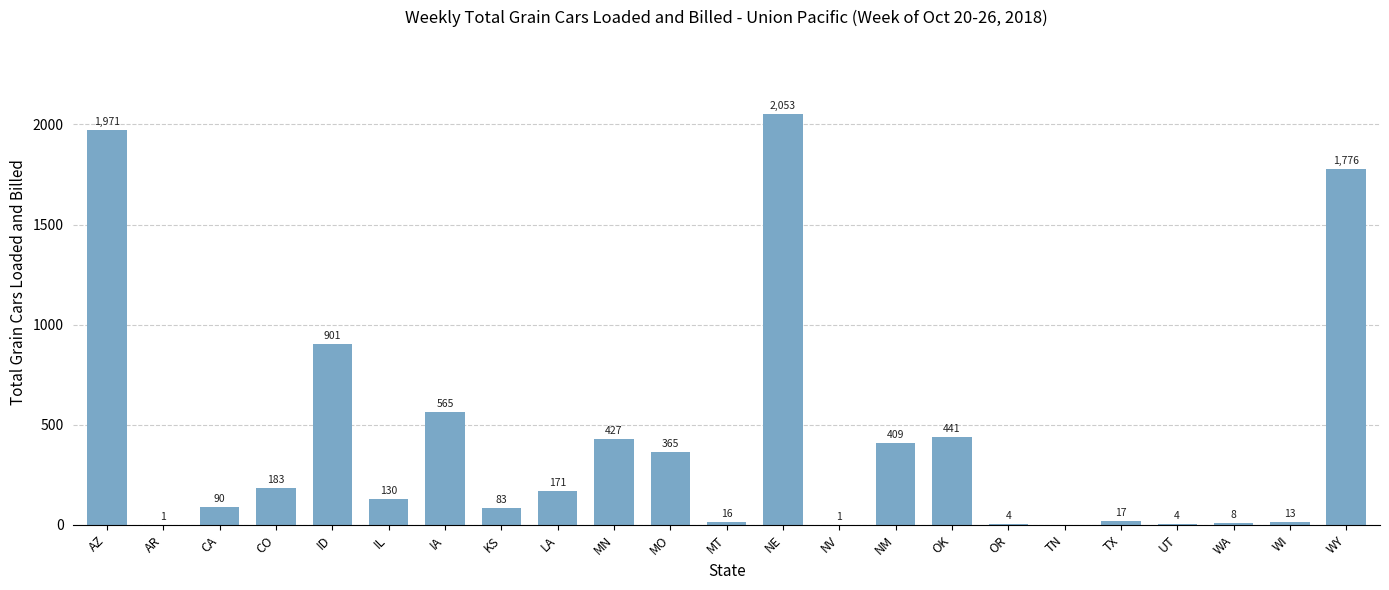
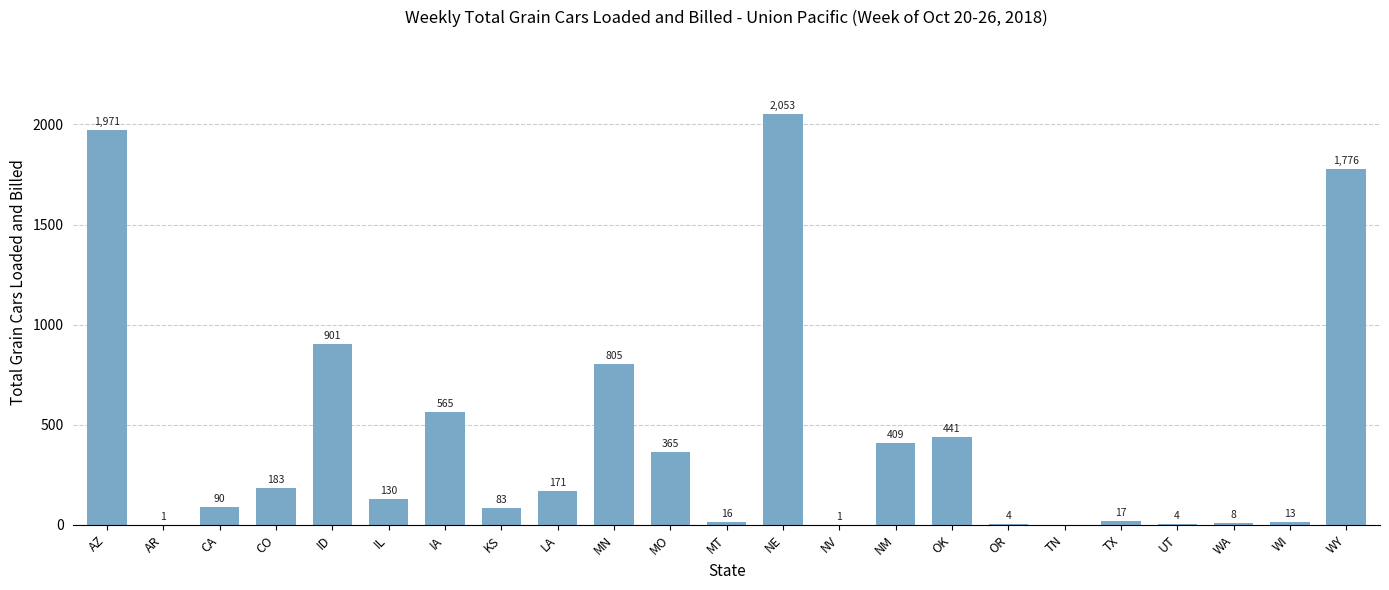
MN: 427 -> 805
